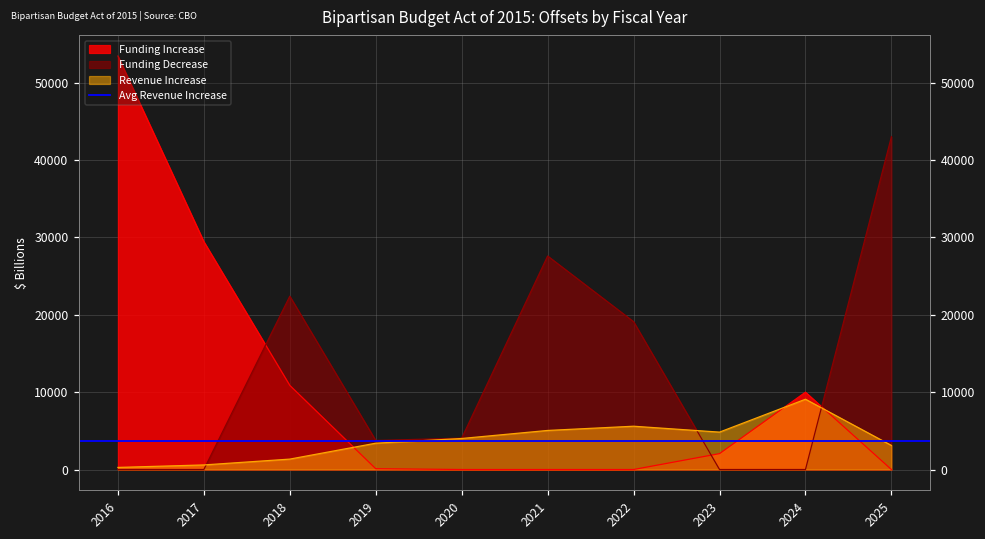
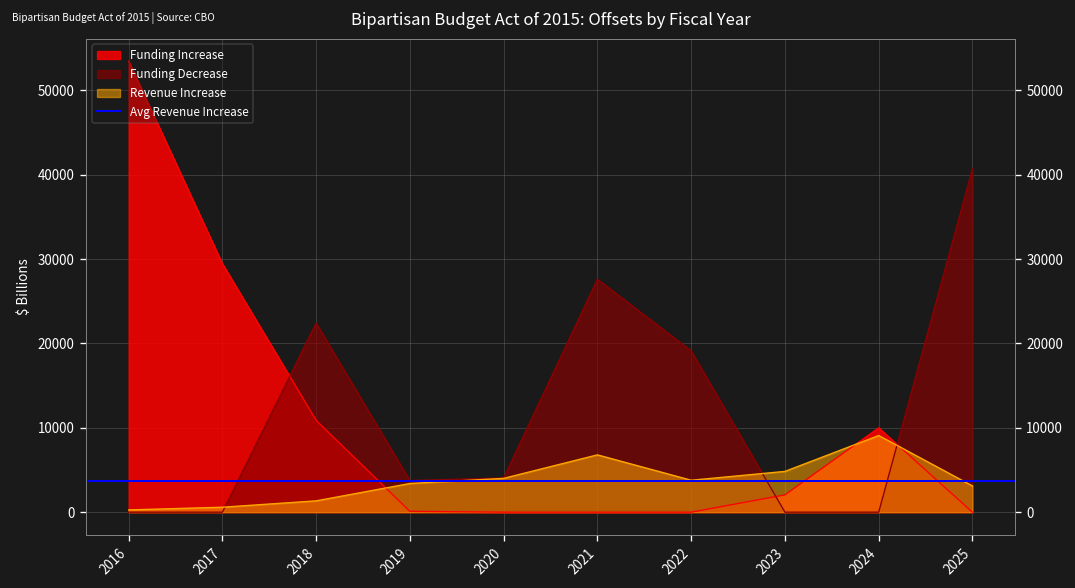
Revenue Increase, 2021: 5000 -> 7000
Revenue Increase, 2022: 6000 -> 4000
Funding Decrease, 2025: 43000 -> 41000
